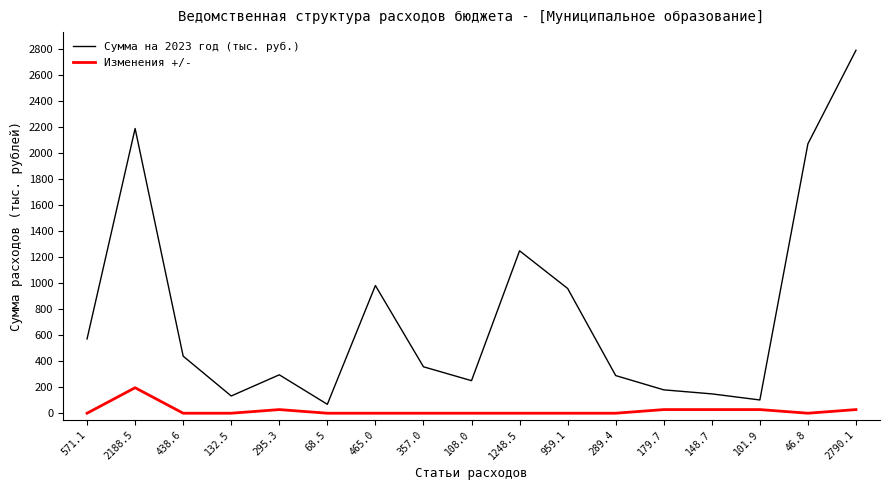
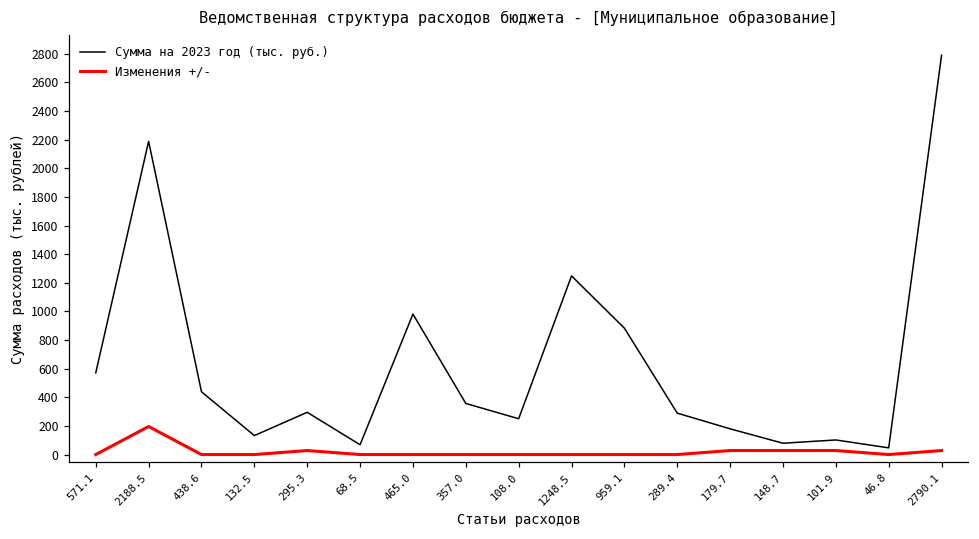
Сумма на 2023 год (тыс. руб.), 959.1: 960 -> 880
Сумма на 2023 год (тыс. руб.), 148.7: 150 -> 80
Сумма на 2023 год (тыс. руб.), 46.8: 2070 -> 50
